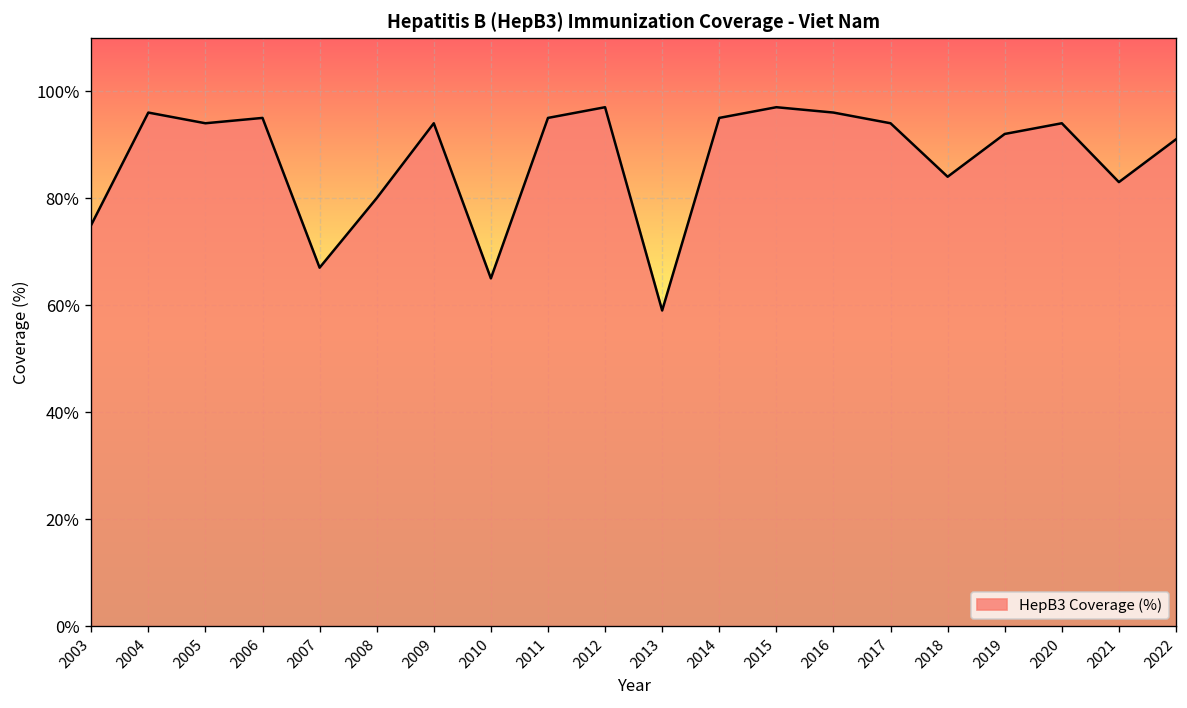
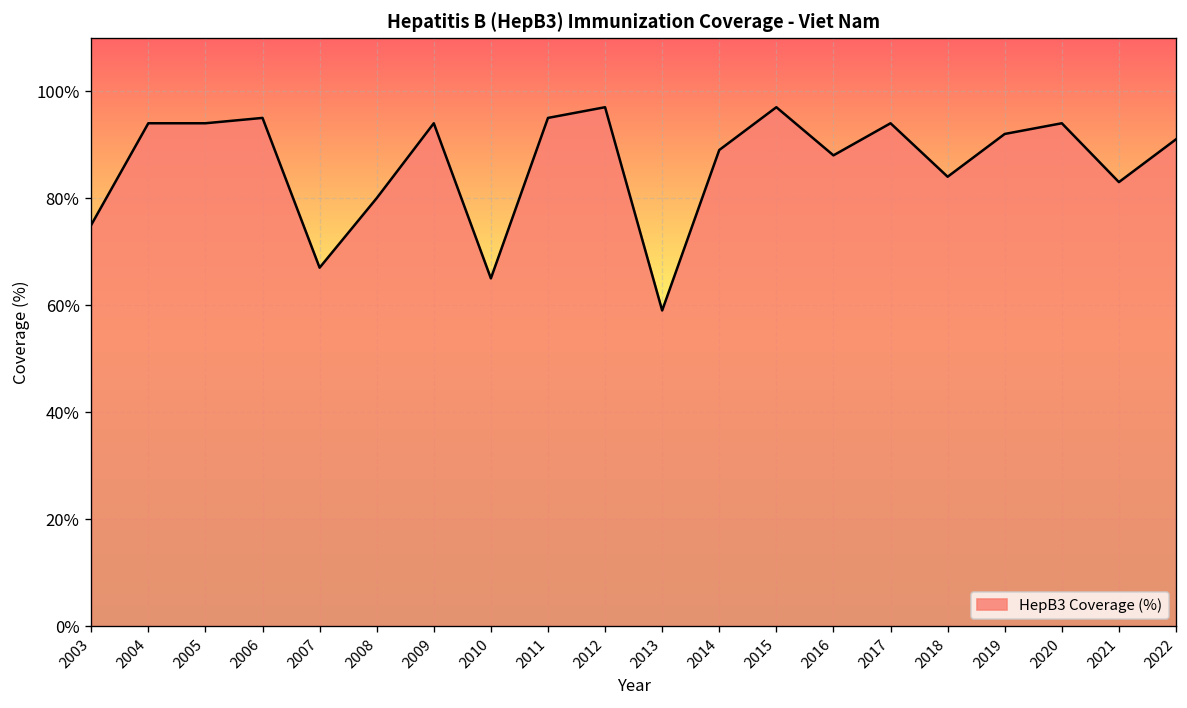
2004: 96% -> 94%
2014: 95% -> 89%
2016: 96% -> 88%
